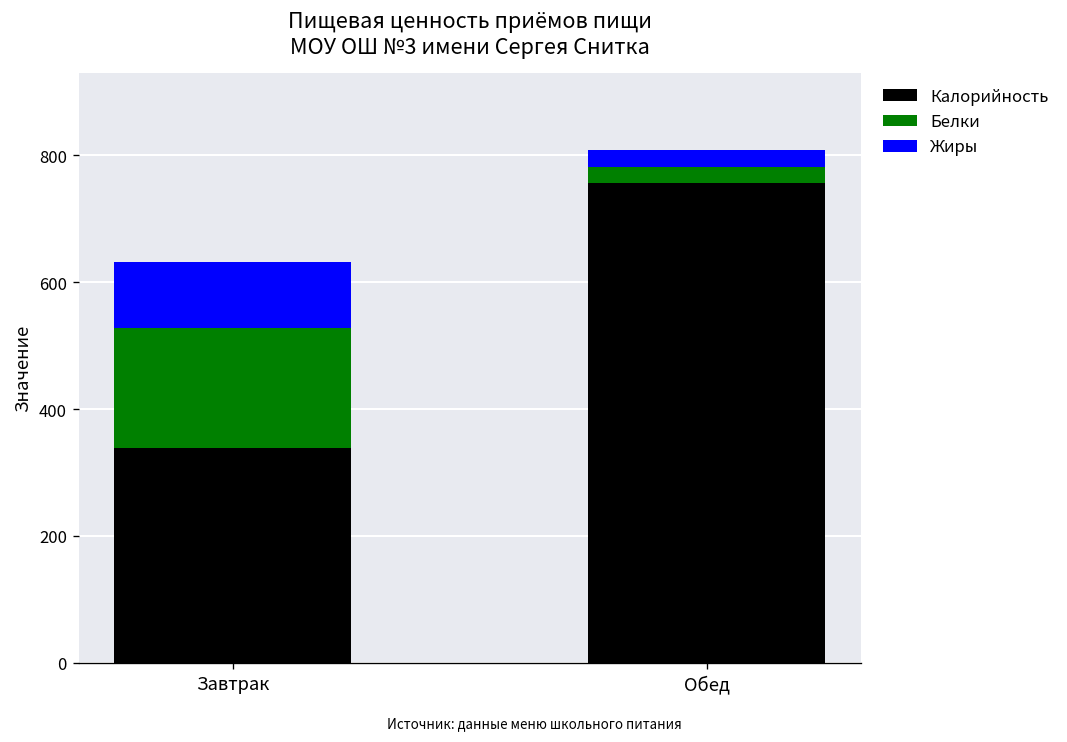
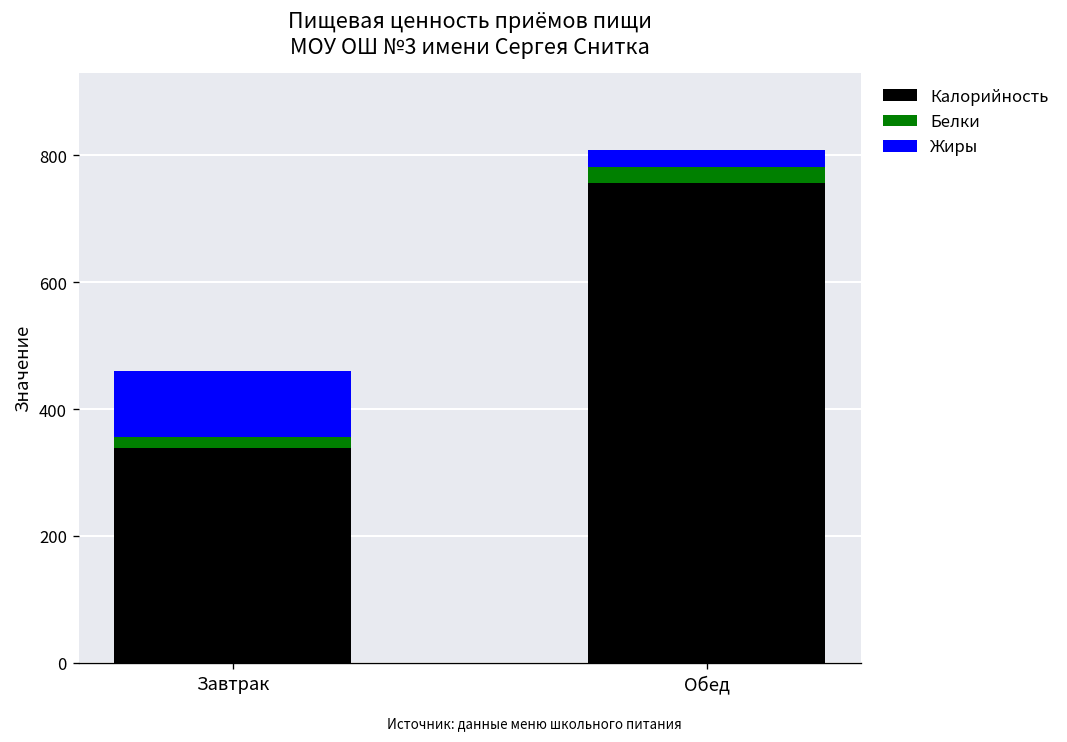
Белки, Завтрак: 190 -> 20
